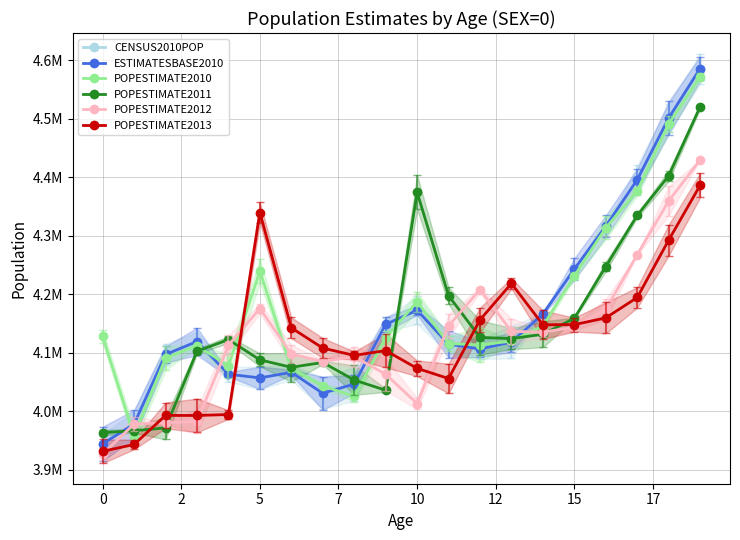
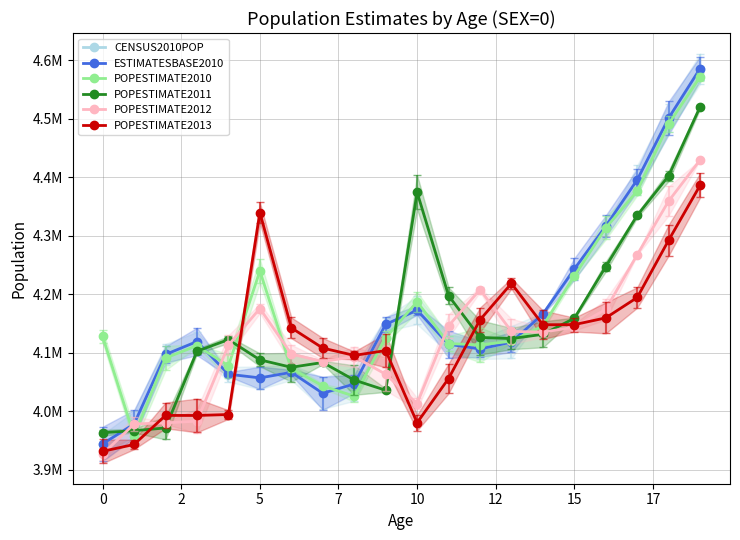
POPESTIMATE2013, 10: 4070000 -> 3980000
